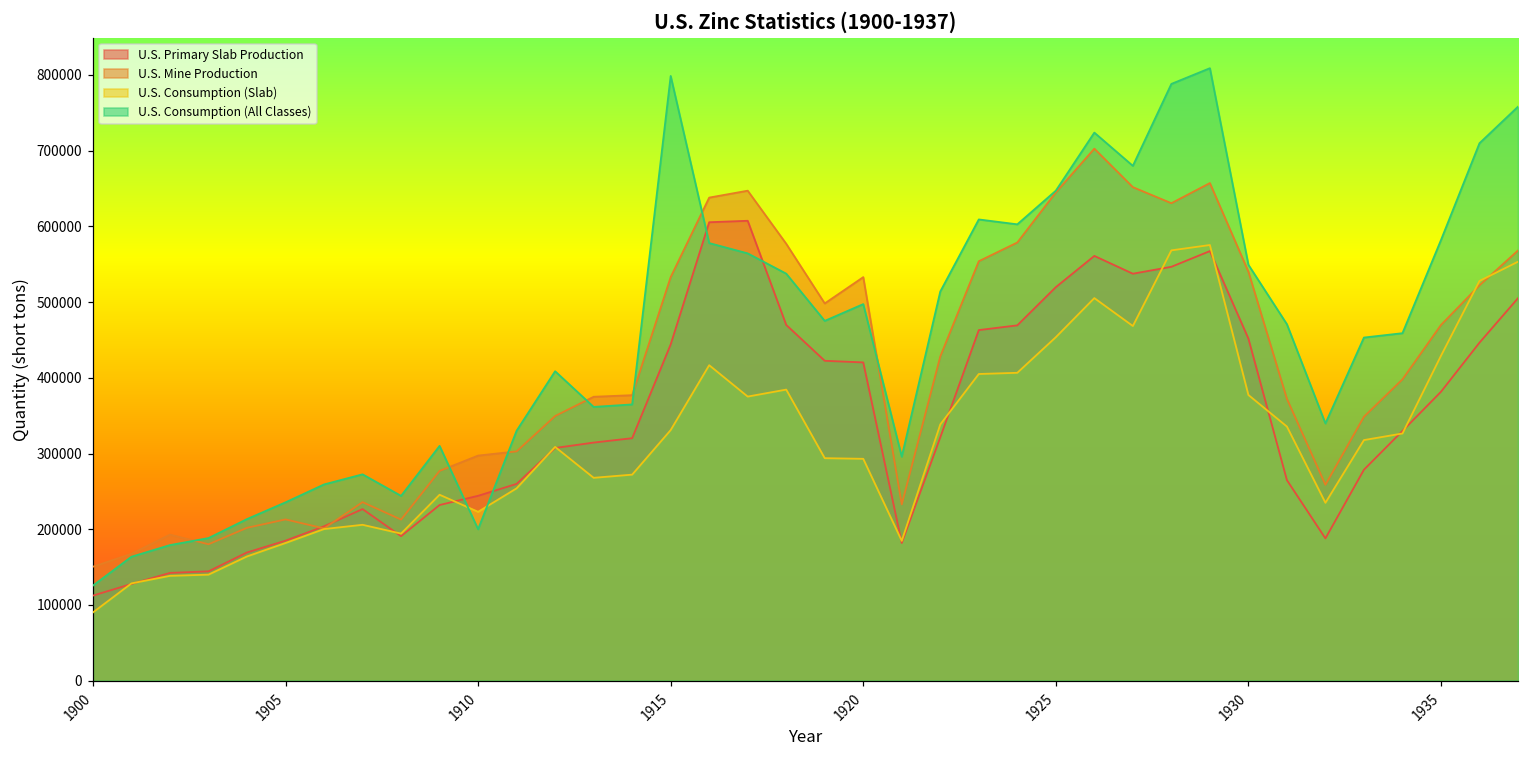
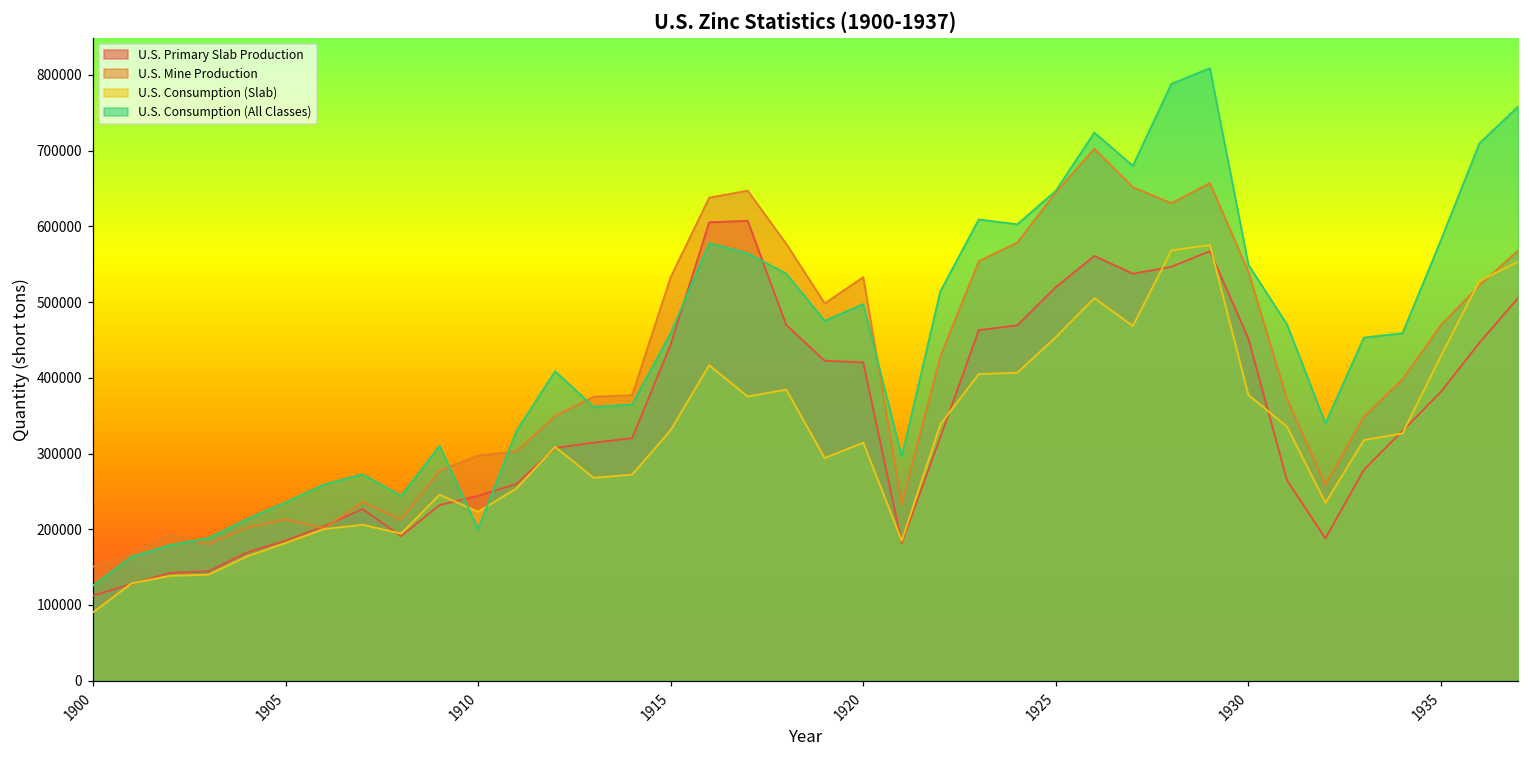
U.S. Consumption (All Classes), 1915: 800000 -> 460000
U.S. Consumption (Slab), 1920: 290000 -> 310000
